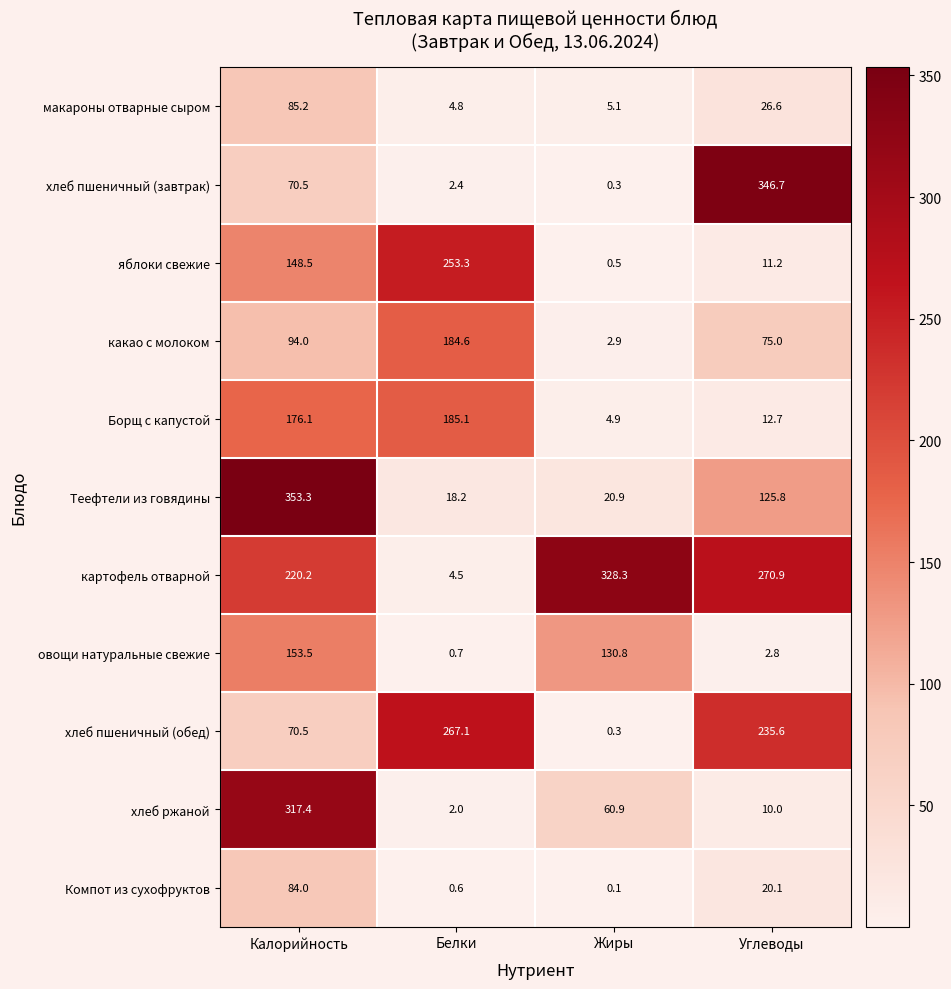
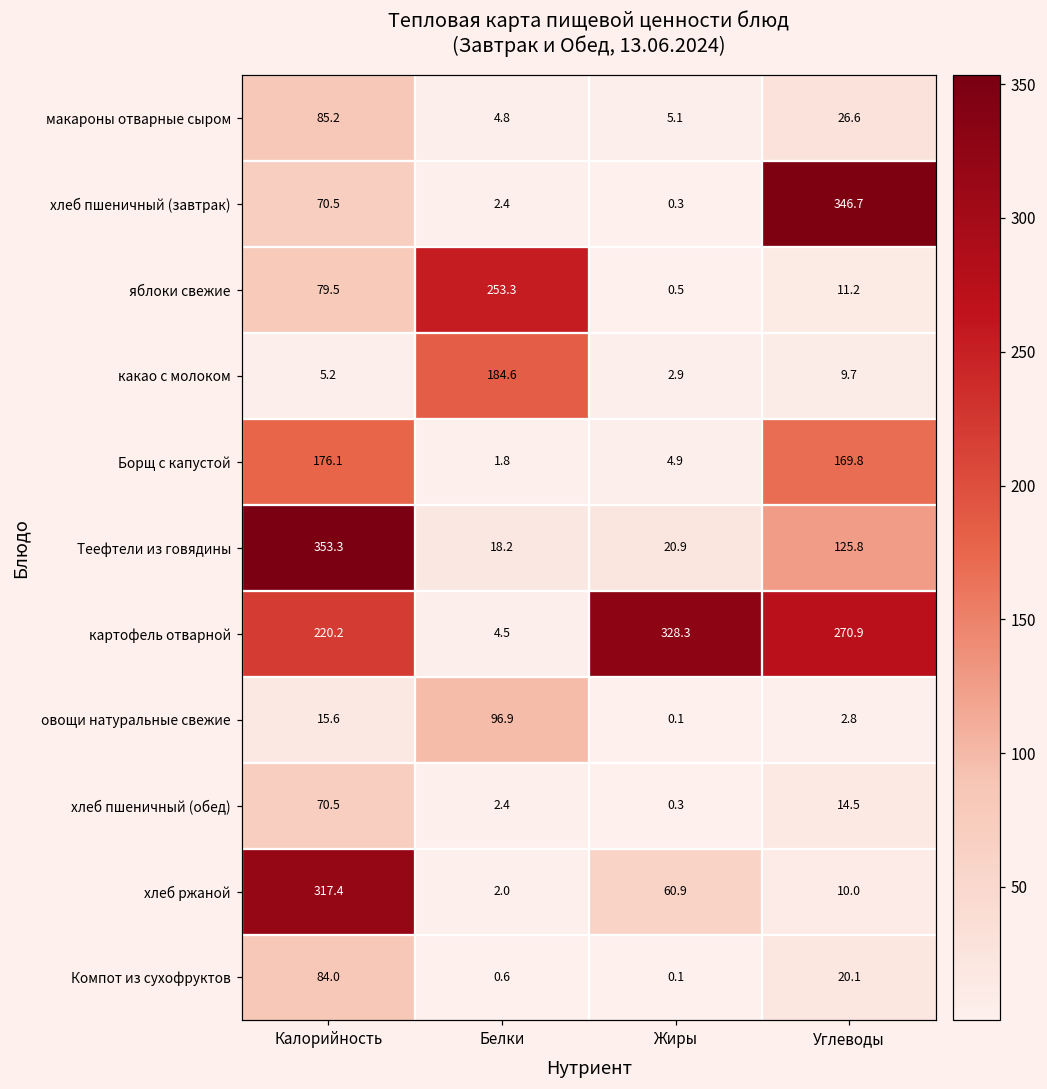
яблоки свежие, Калорийность: 148.5 -> 79.5
какао с молоком, Калорийность: 94.0 -> 5.2
какао с молоком, Углеводы: 75.0 -> 9.7
Борщ с капустой, Белки: 185.1 -> 1.8
Борщ с капустой, Углеводы: 12.7 -> 169.8
овощи натуральные свежие, Калорийность: 153.5 -> 15.6
овощи натуральные свежие, Белки: 0.7 -> 96.9
овощи натуральные свежие, Жиры: 130.8 -> 0.1
хлеб пшеничный (обед), Белки: 267.1 -> 2.4
хлеб пшеничный (обед), Углеводы: 235.6 -> 14.5
